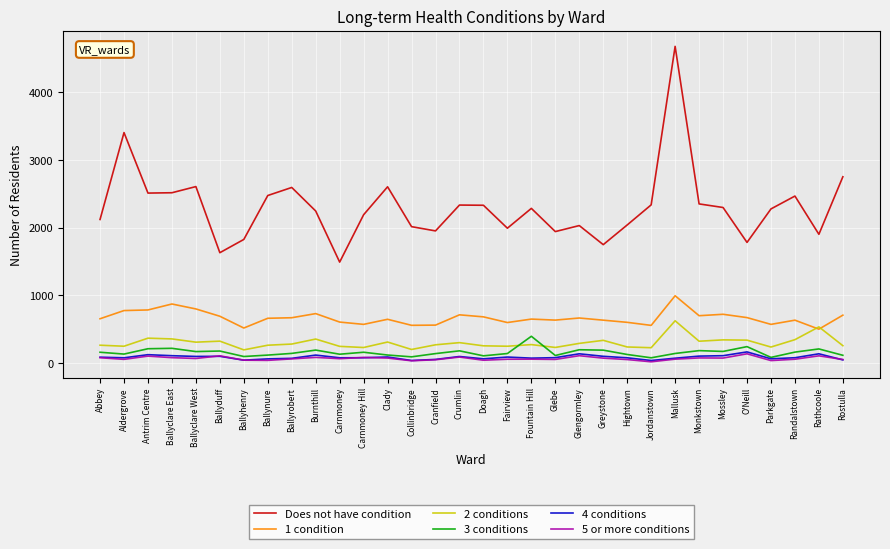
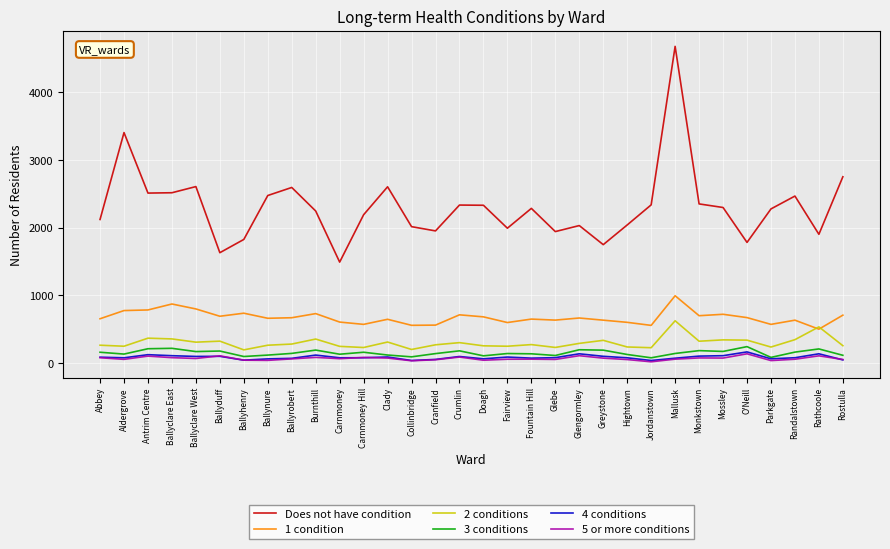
1 condition, Ballyhenry: 500 -> 700
3 conditions, Fountain Hill: 400 -> 100
